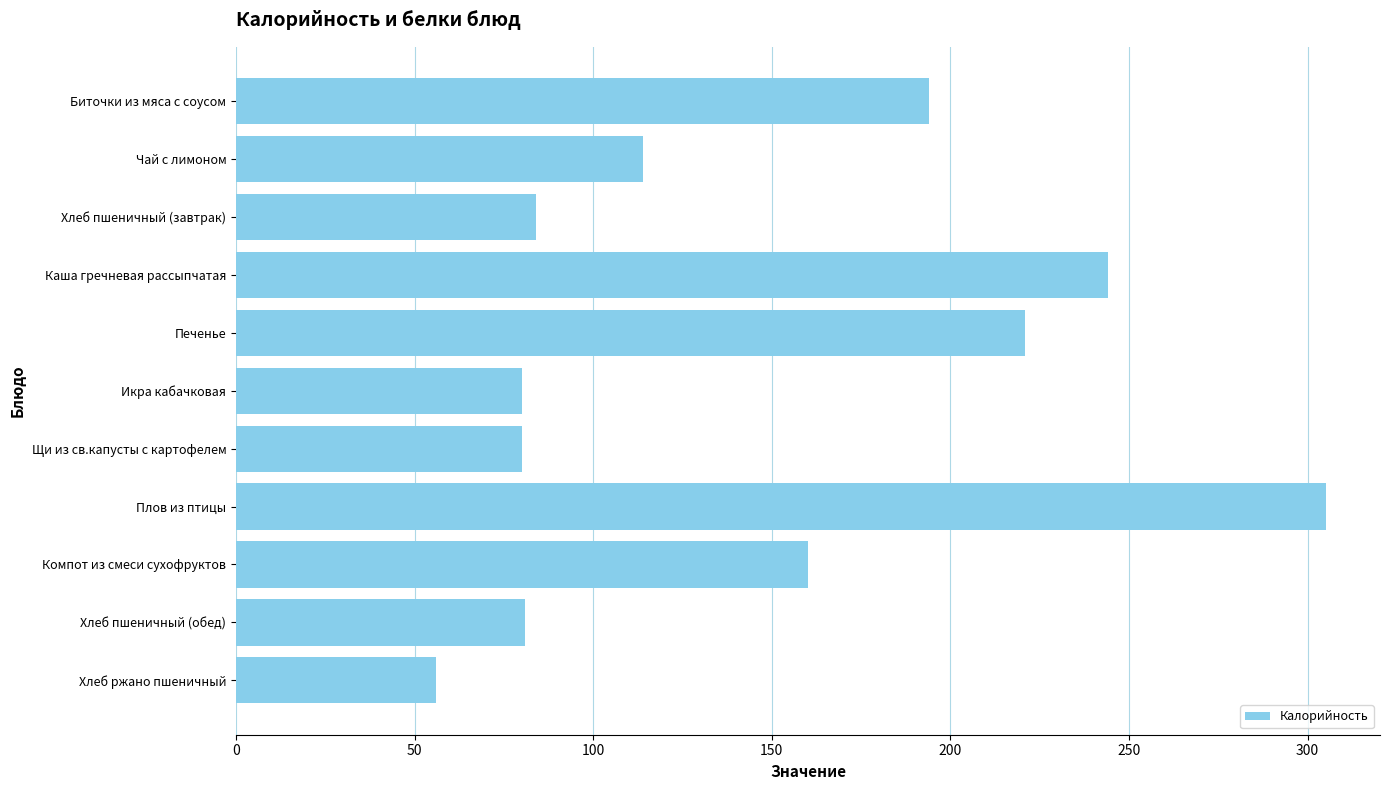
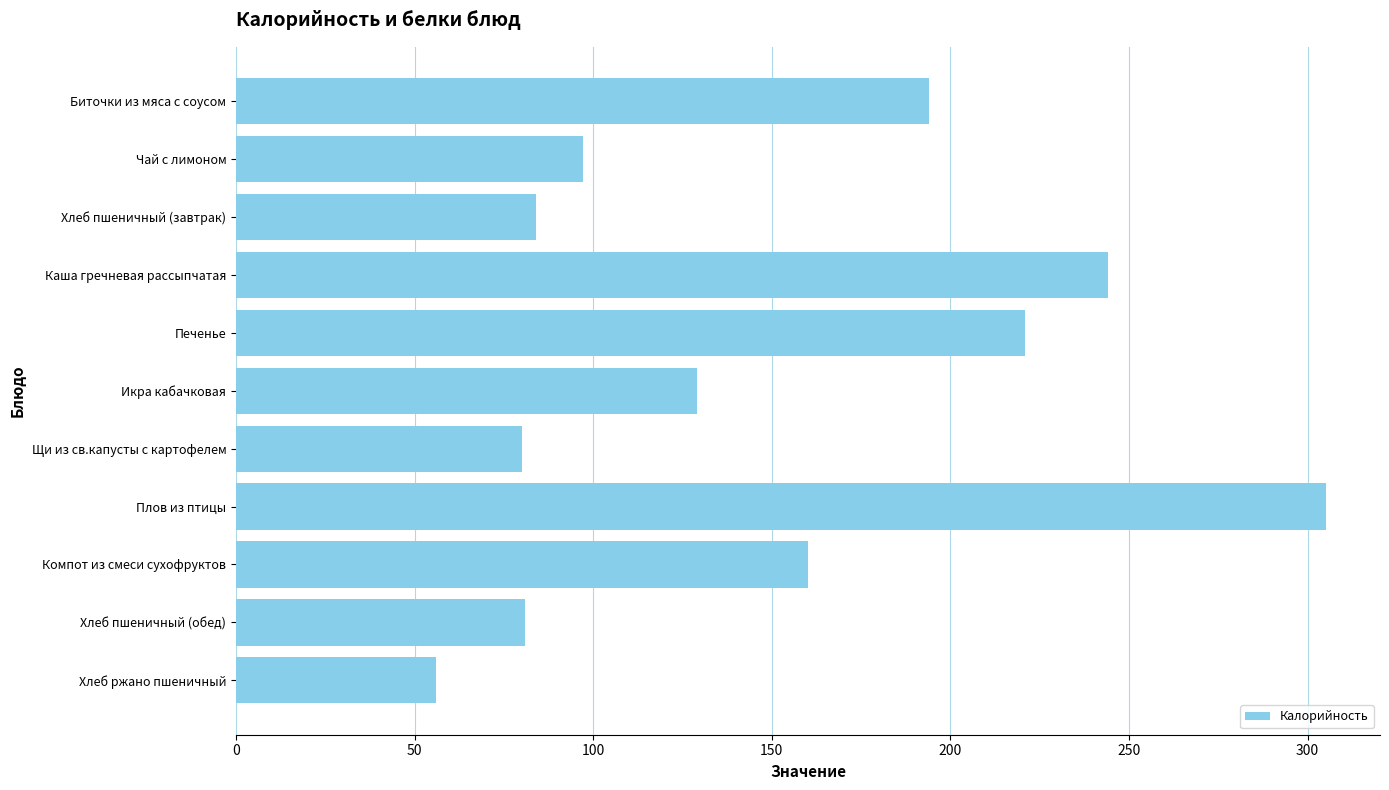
Чай с лимоном: 114 -> 97
Икра кабачковая: 80 -> 129
